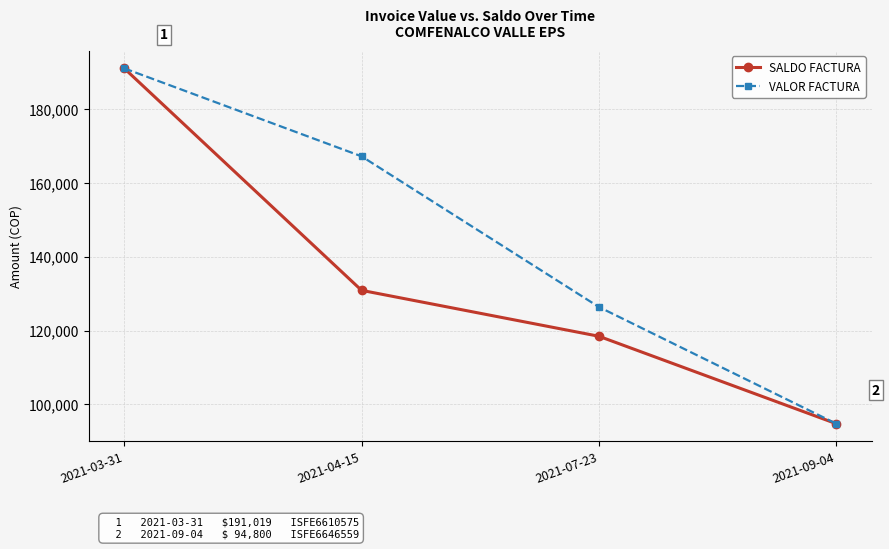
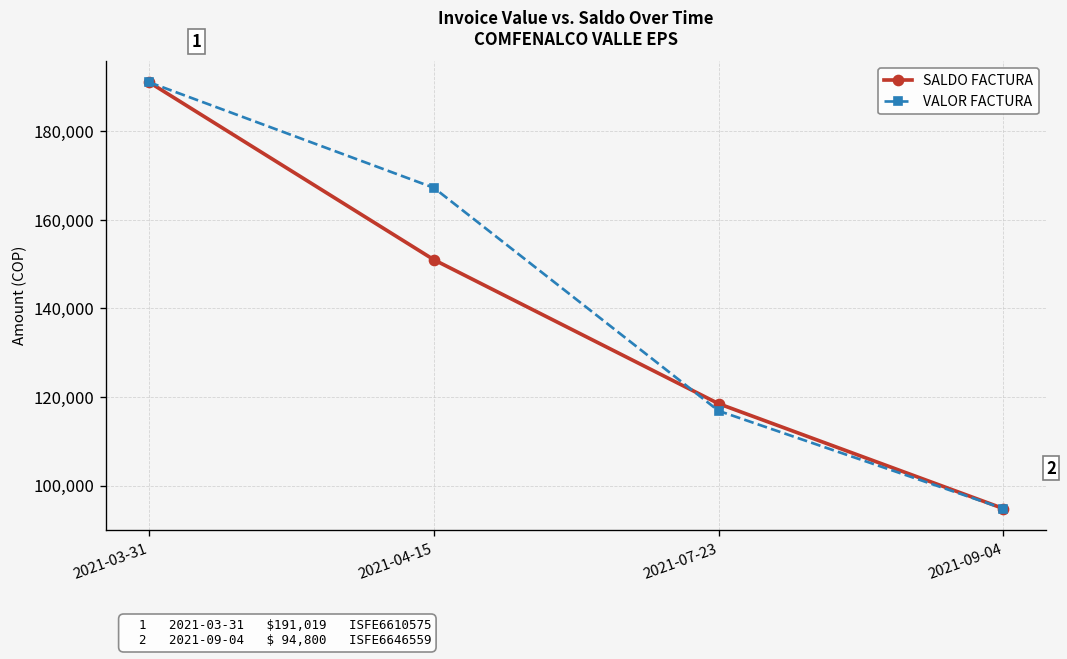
SALDO FACTURA, 2021-04-15: 131,000 -> 151,000
VALOR FACTURA, 2021-07-23: 126,000 -> 117,000
